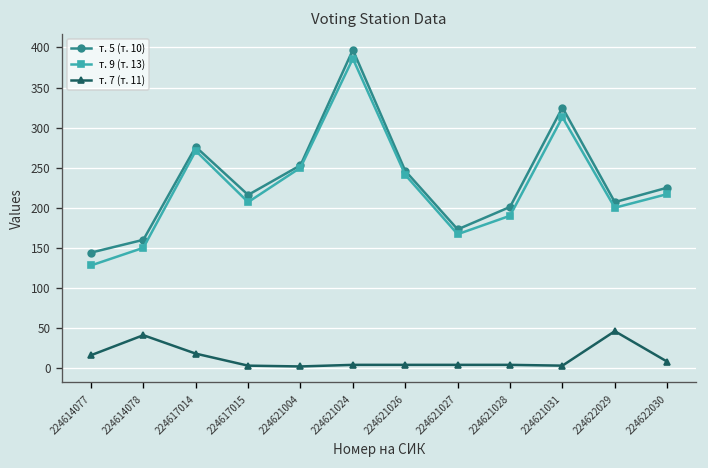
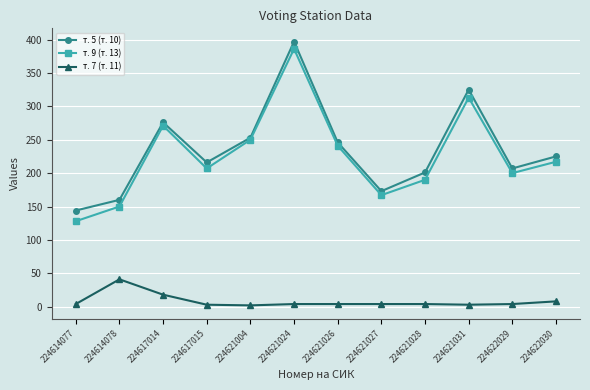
т. 7 (т. 11), 224614077: 20 -> 0
т. 7 (т. 11), 224622029: 50 -> 0
